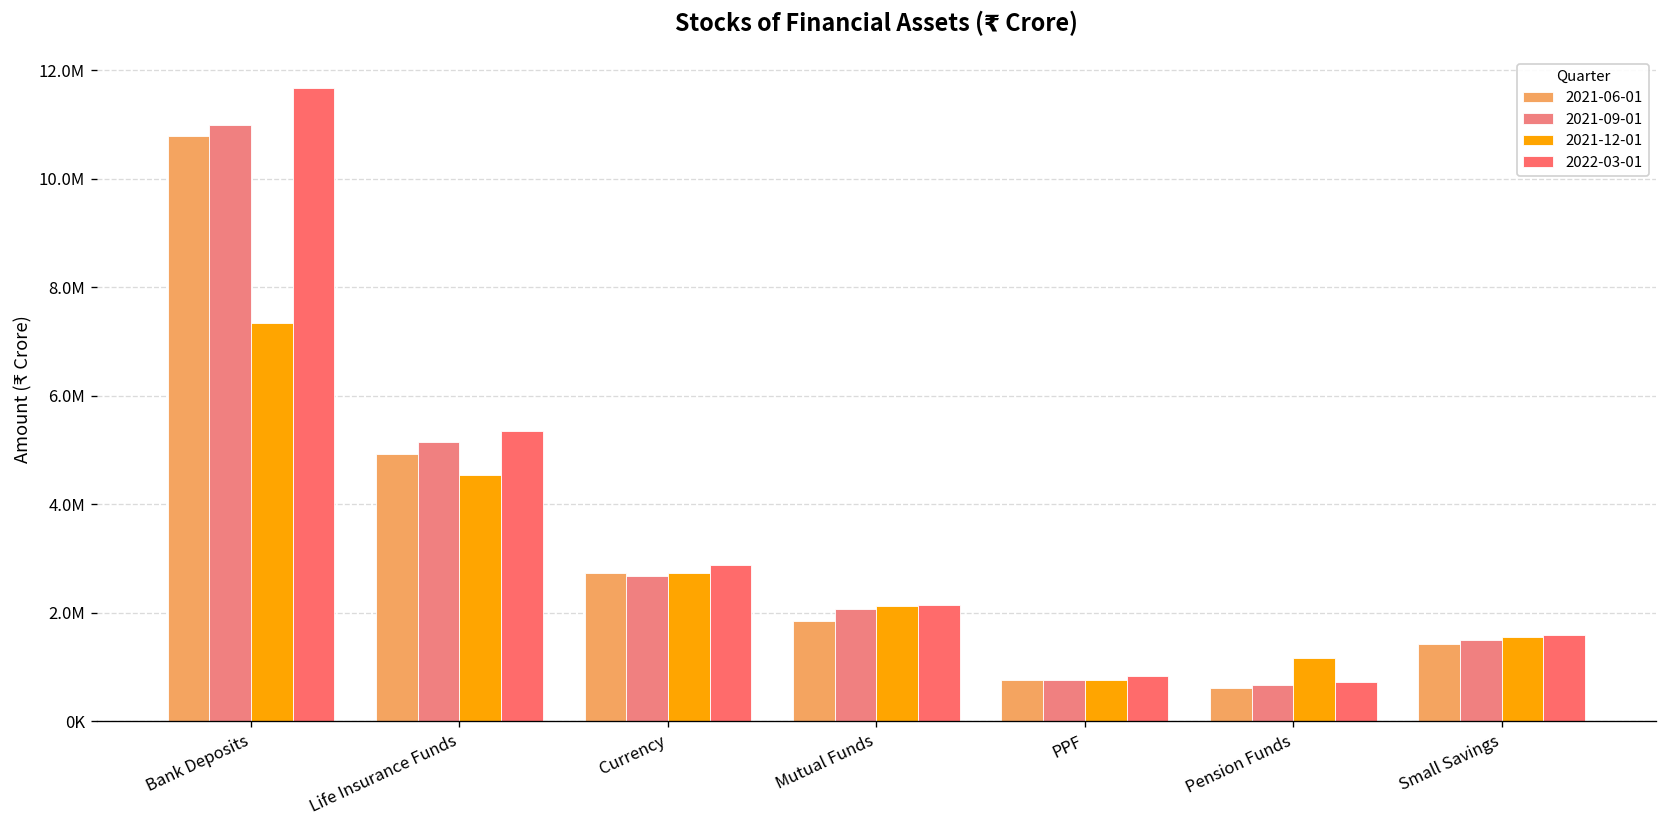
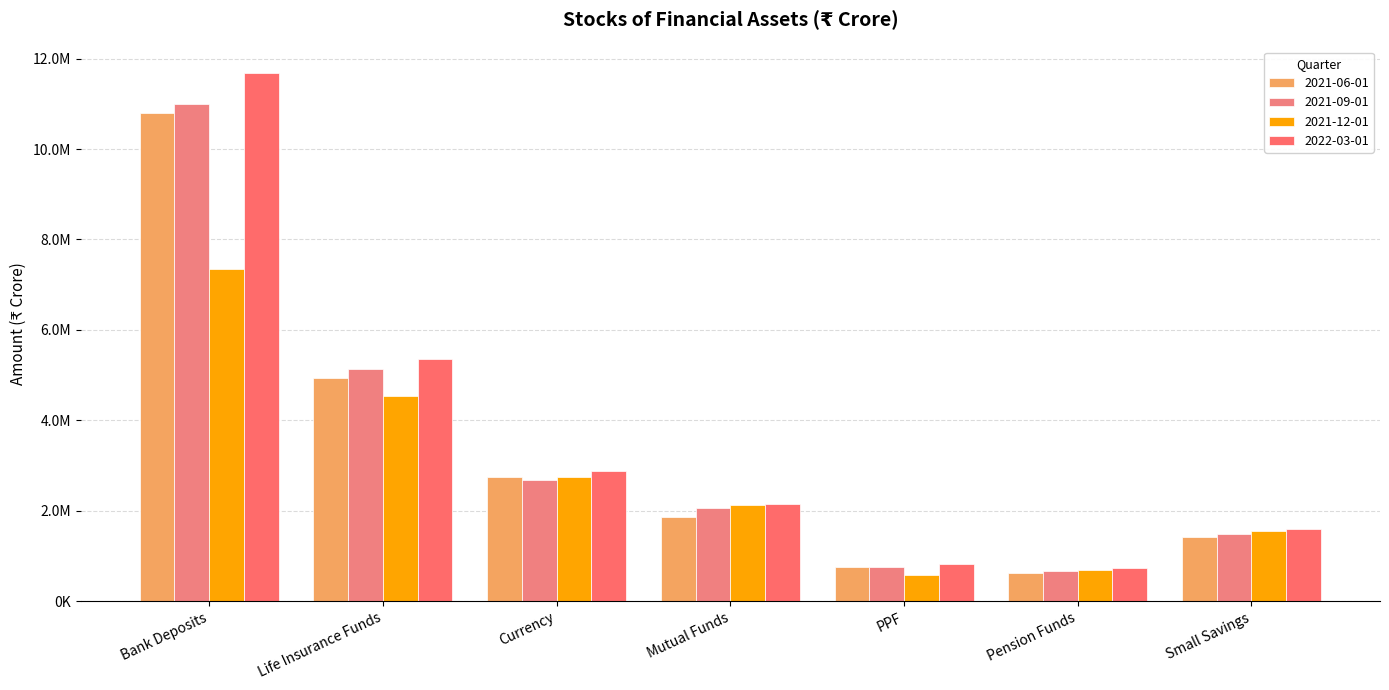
2021-12-01, PPF: 800000 -> 600000
2021-12-01, Pension Funds: 1200000 -> 700000
